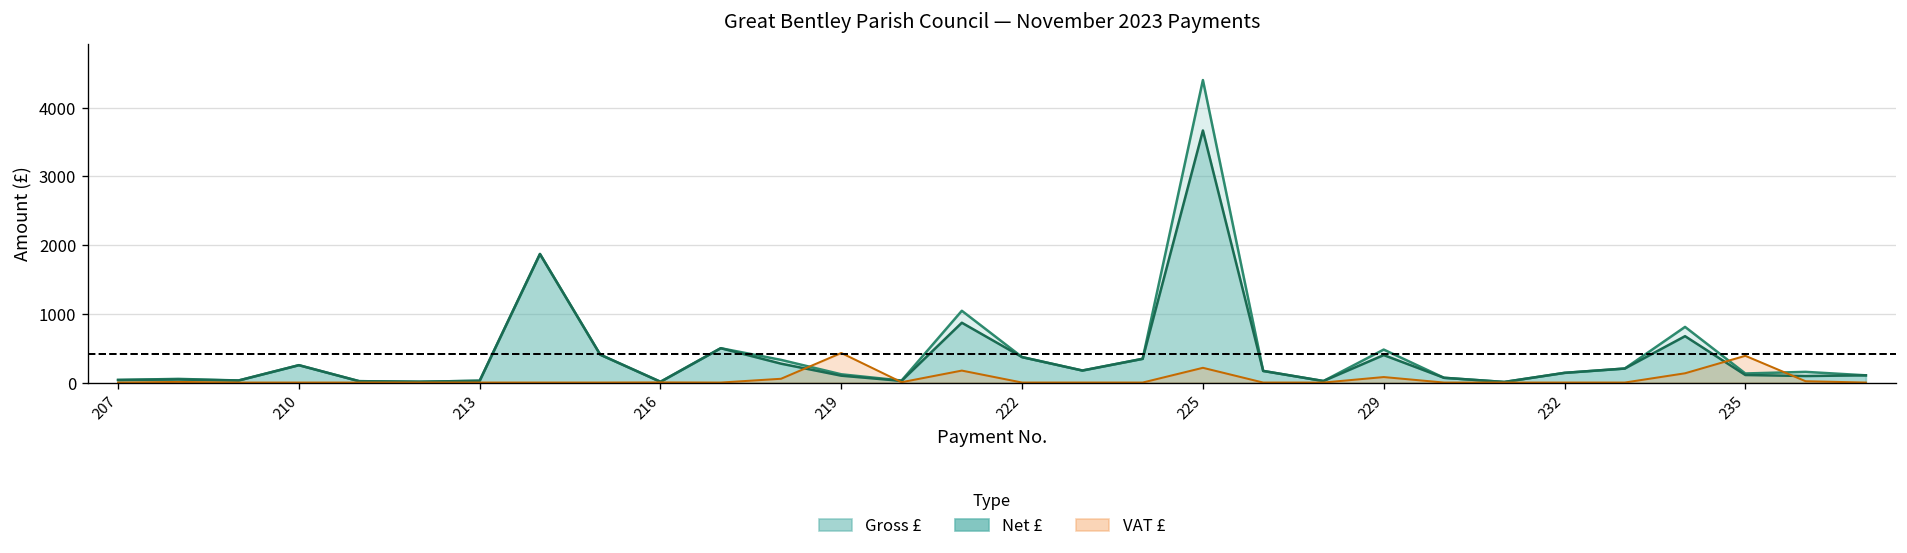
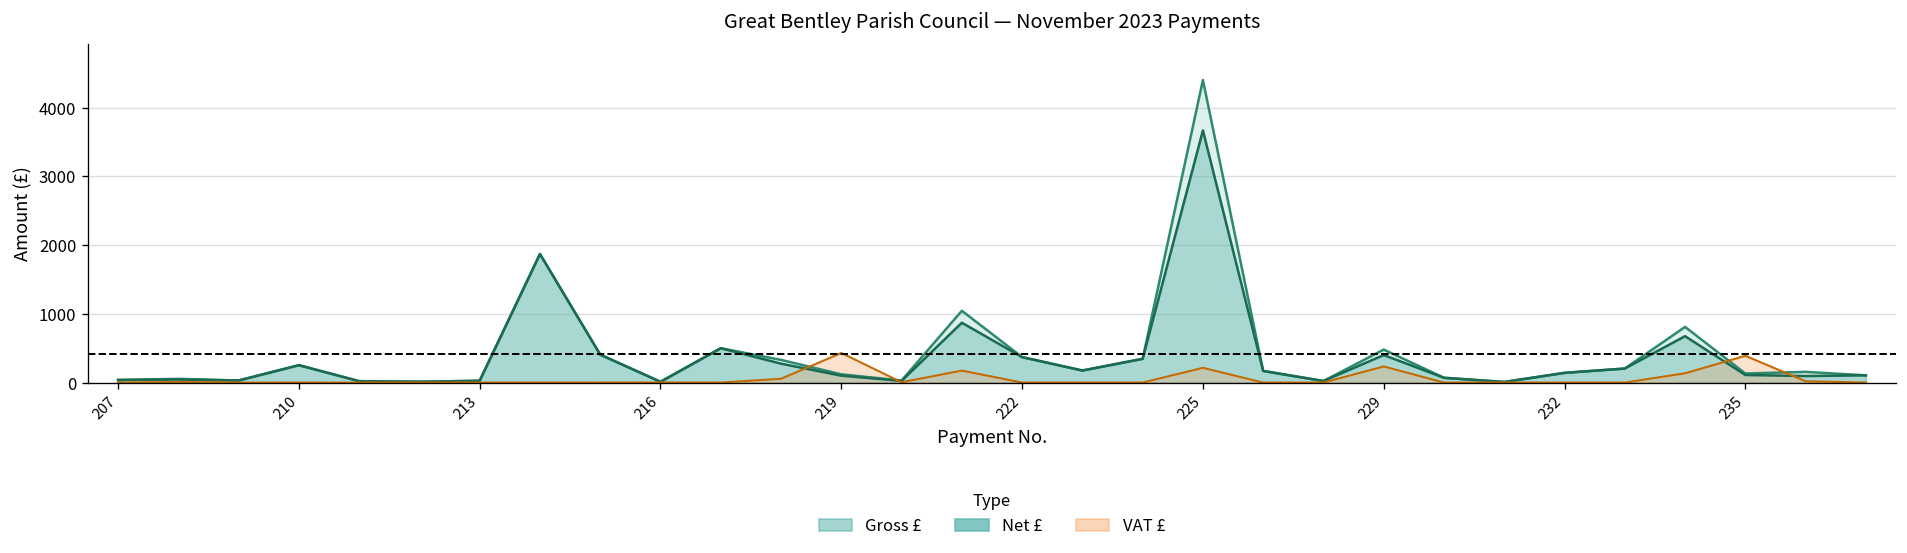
VAT £, 229: 100 -> 200
